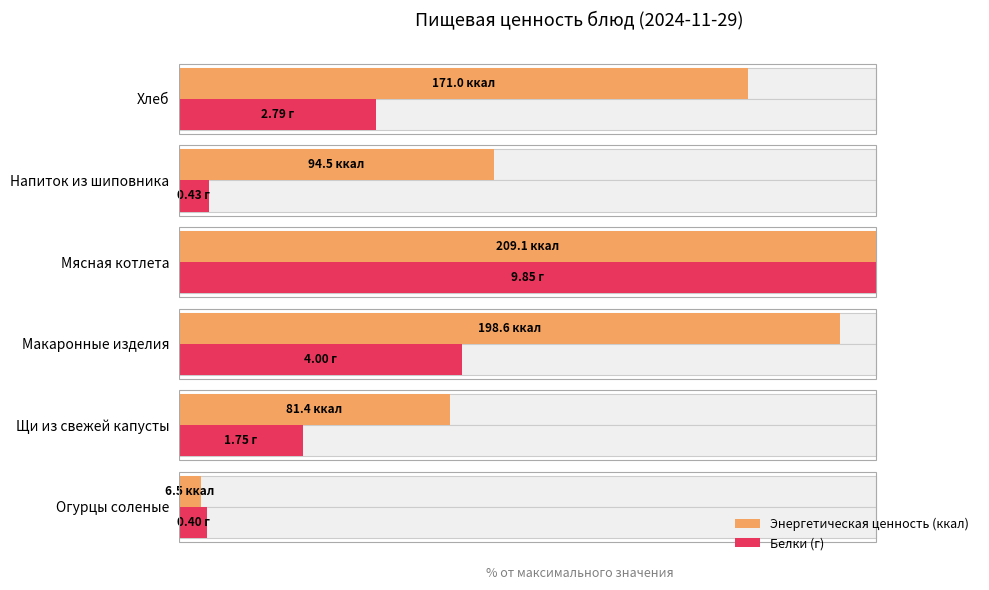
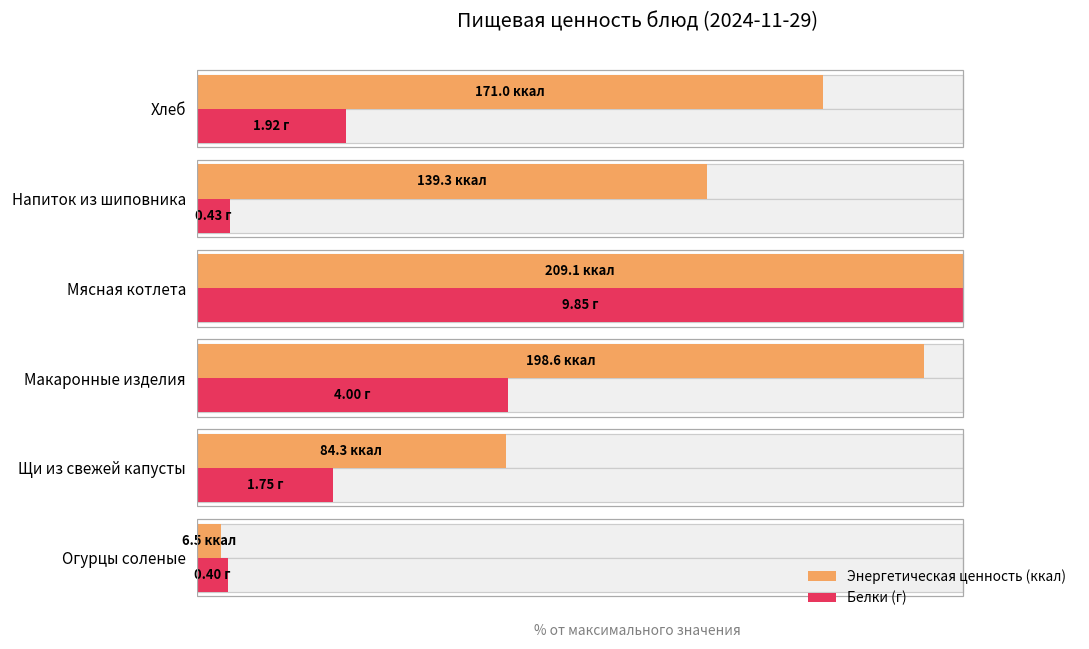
Белки (г), Хлеб: 2.79 -> 1.92
Энергетическая ценность (ккал), Напиток из шиповника: 94.5 -> 139.3
Энергетическая ценность (ккал), Щи из свежей капусты: 81.4 -> 84.3
